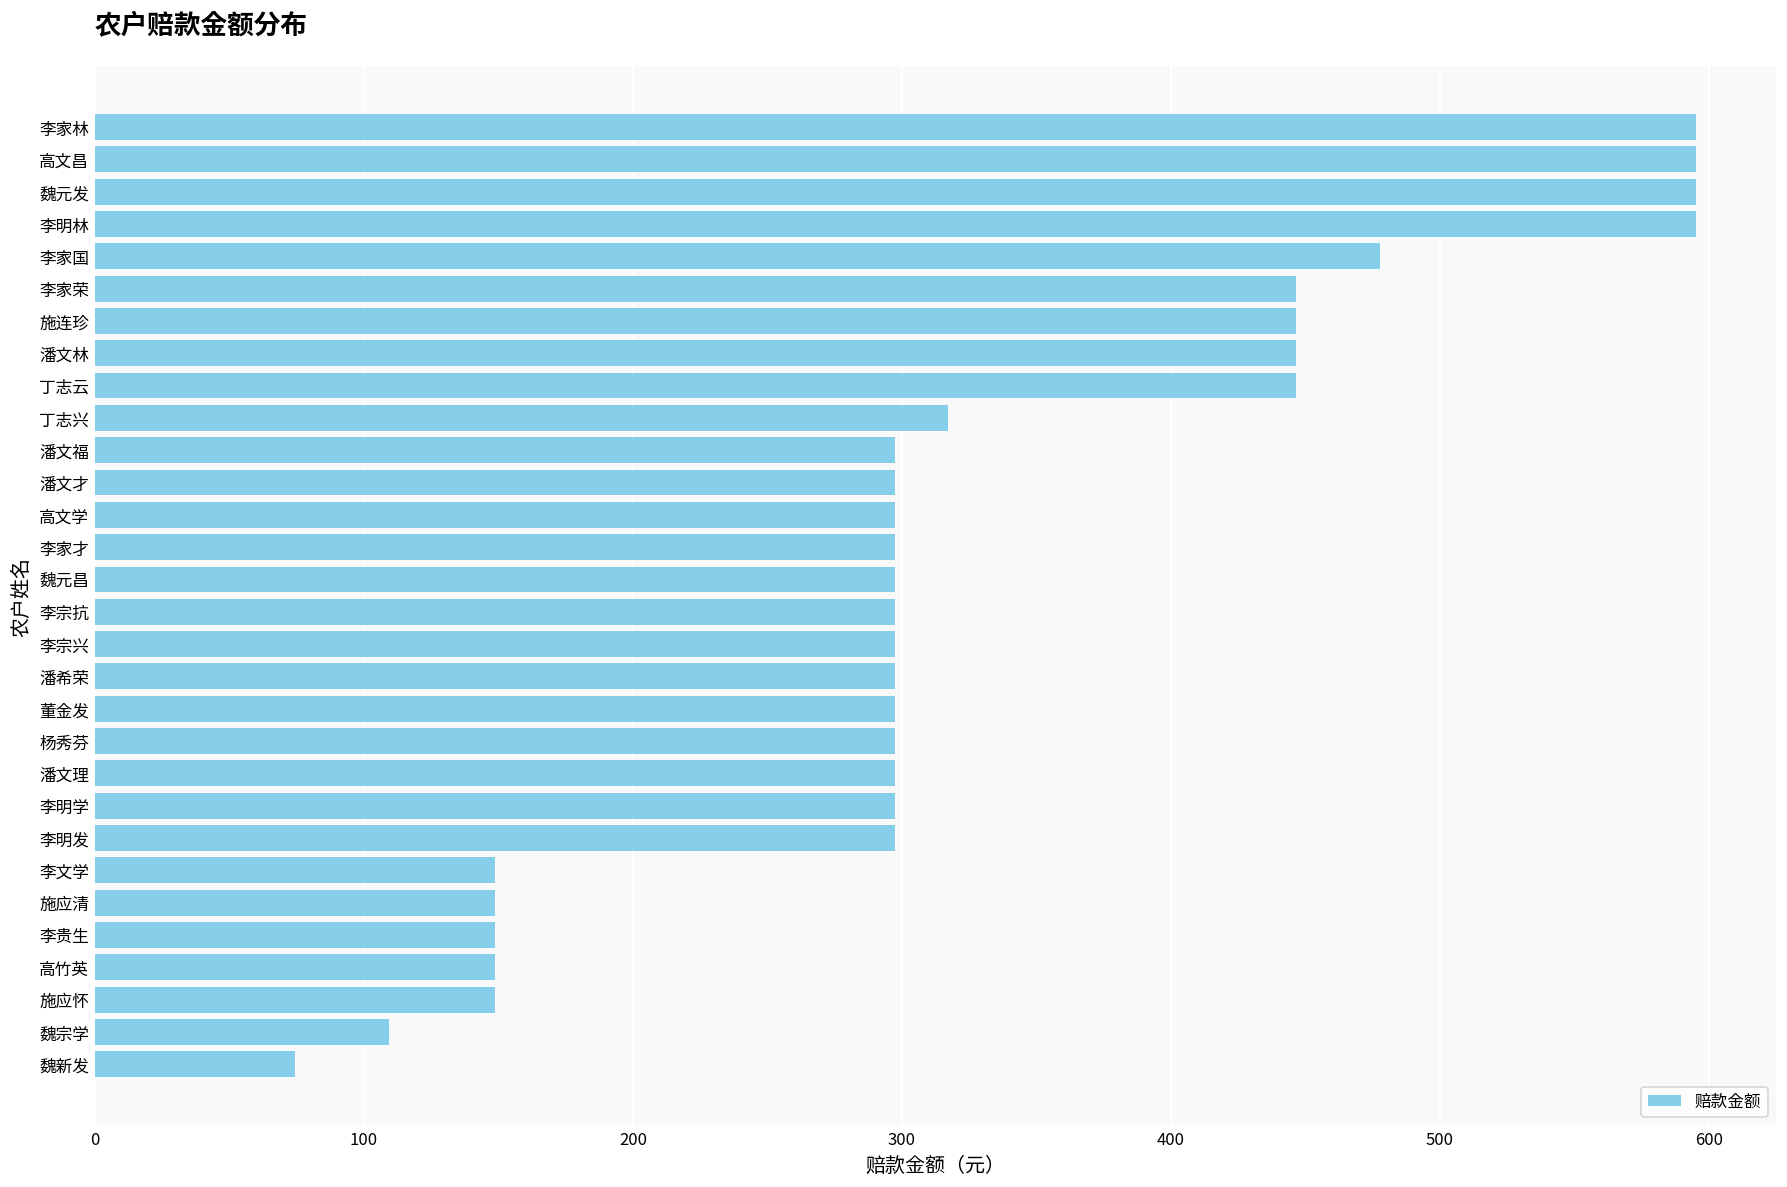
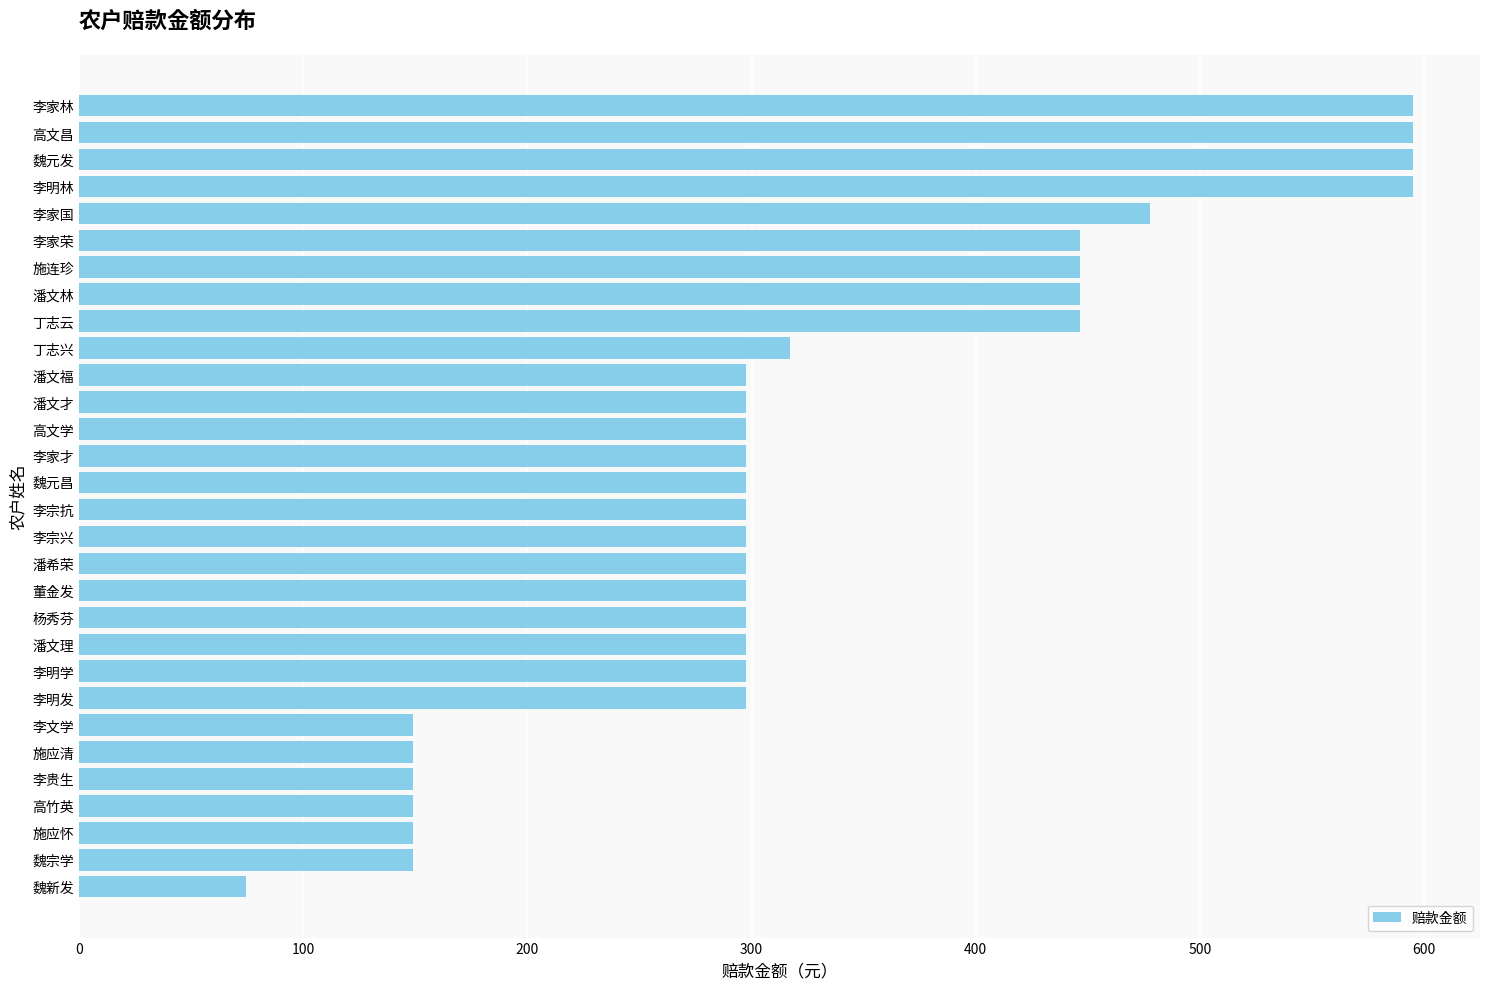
魏宗学: 109 -> 149
